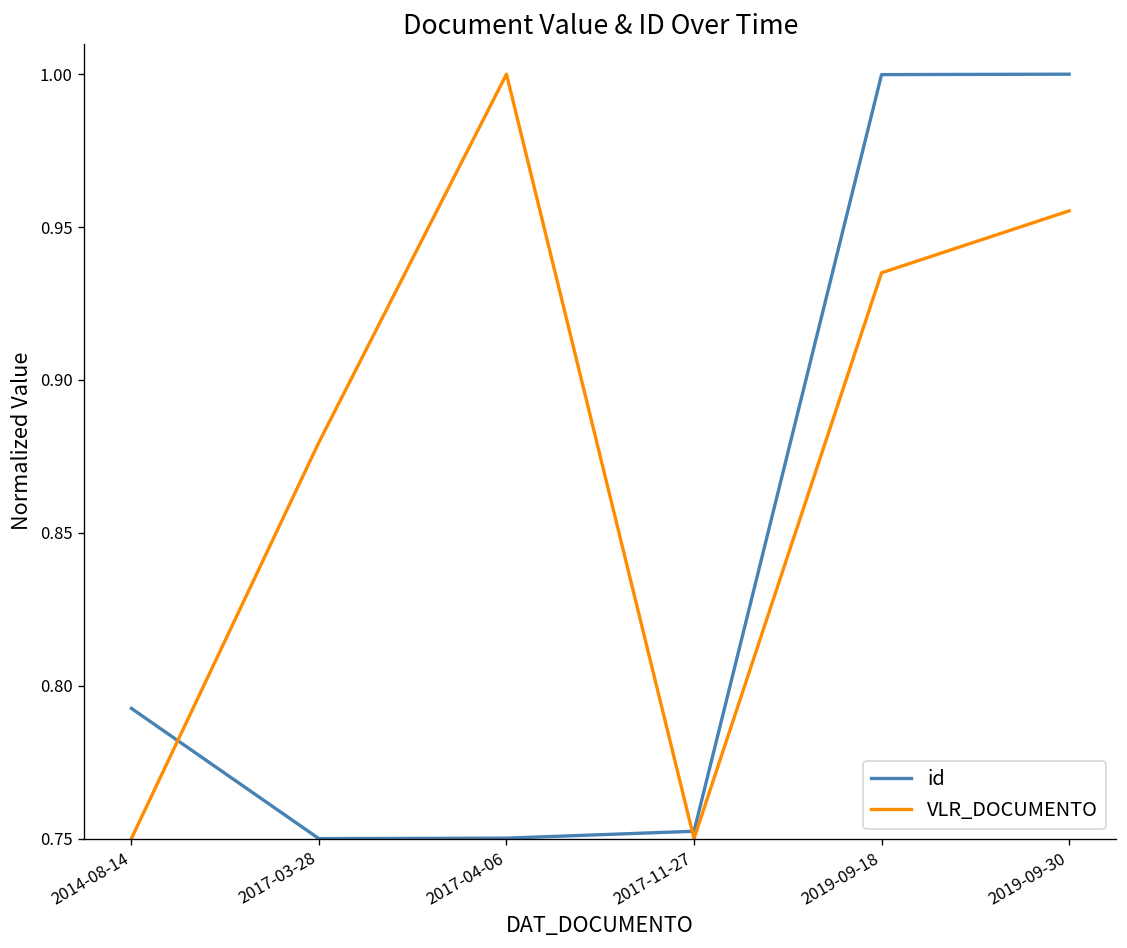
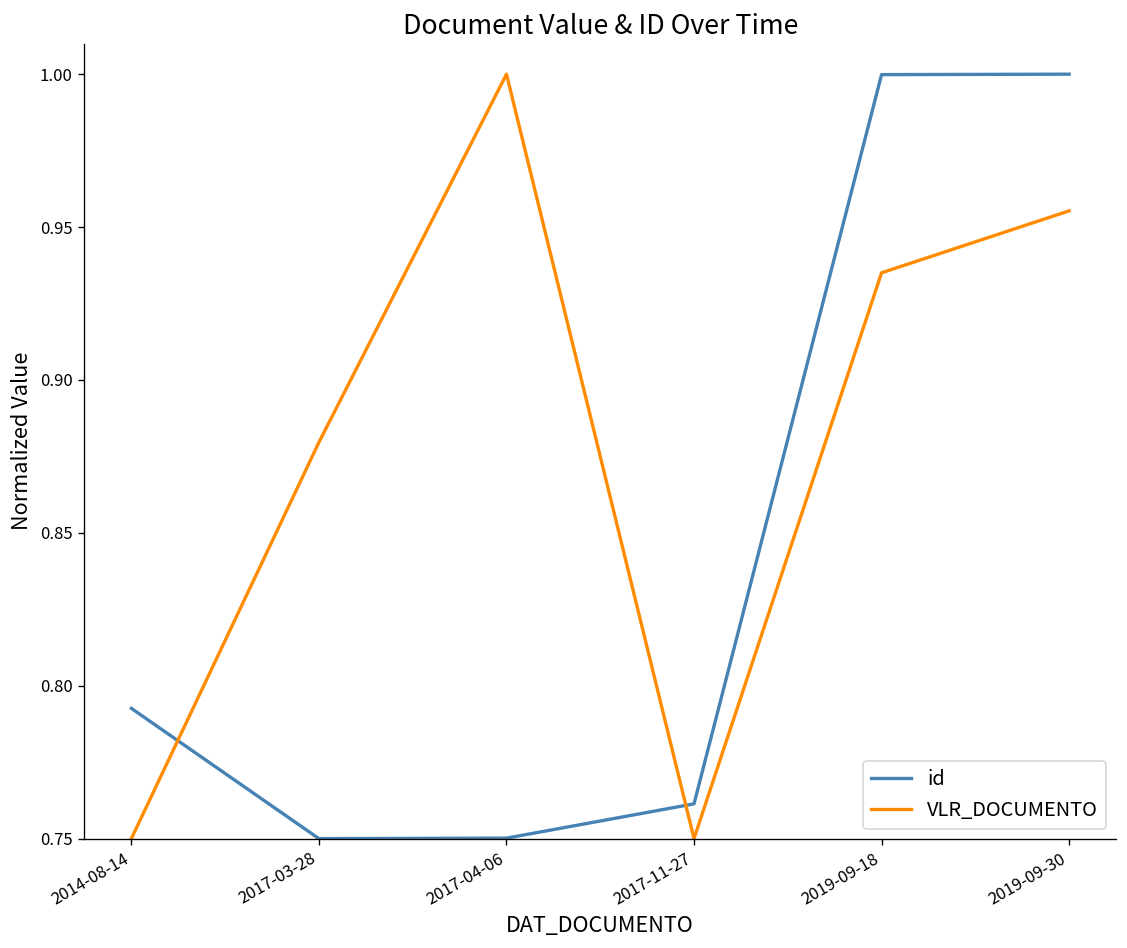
id, 2017-11-27: 0.752 -> 0.761
